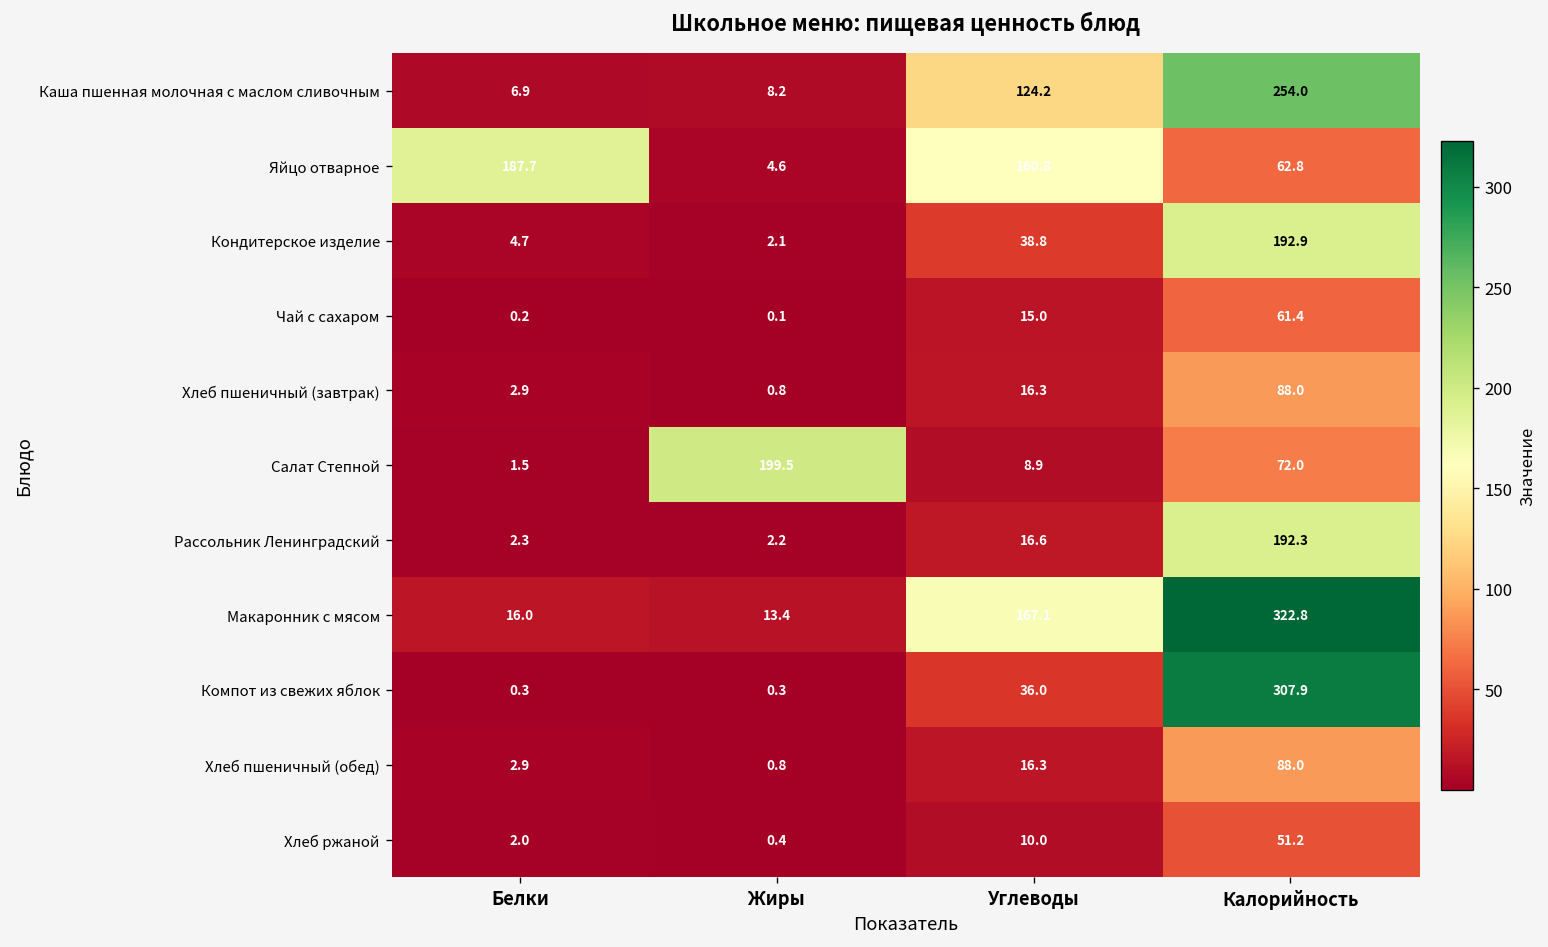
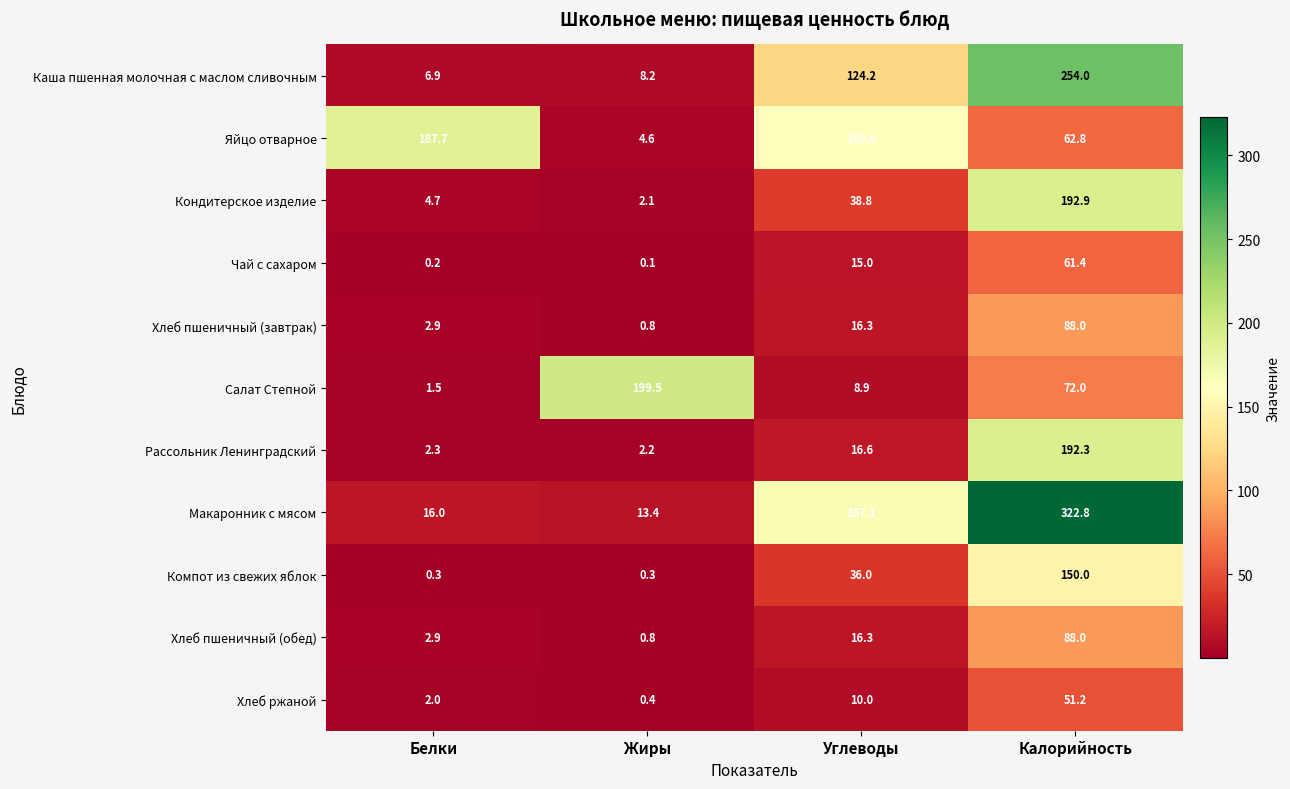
Компот из свежих яблок, Калорийность: 307.9 -> 150.0
